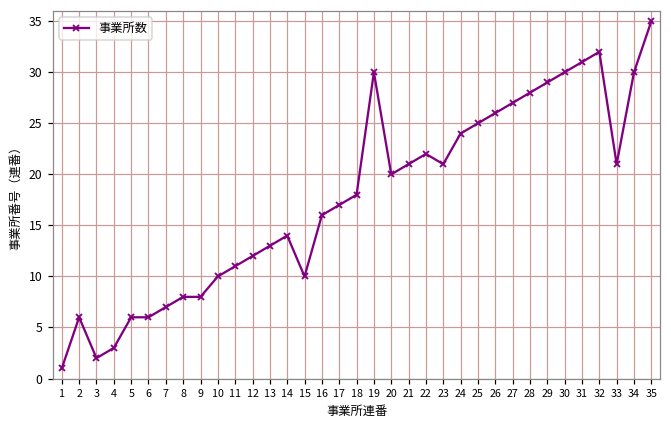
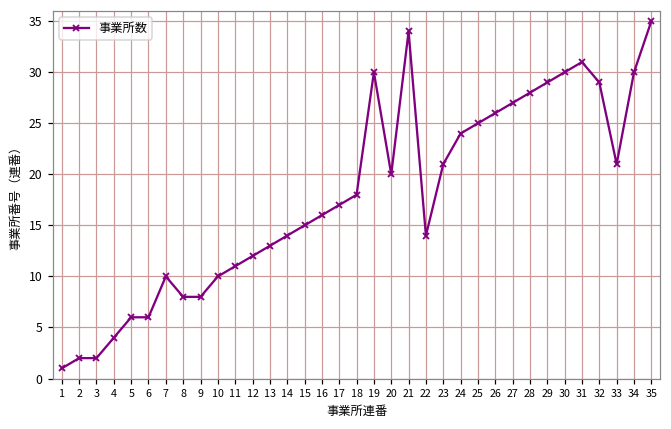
2: 6 -> 2
4: 3 -> 4
7: 7 -> 10
15: 10 -> 15
21: 21 -> 34
22: 22 -> 14
32: 32 -> 29
